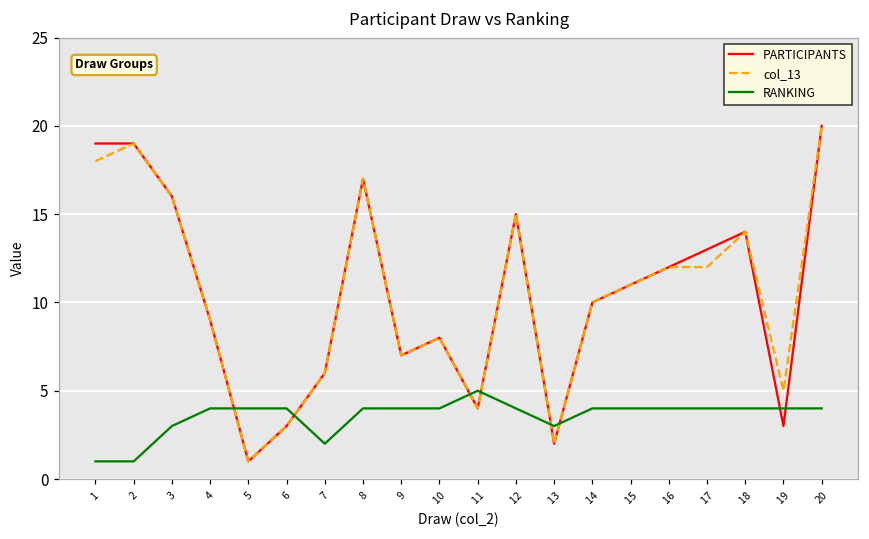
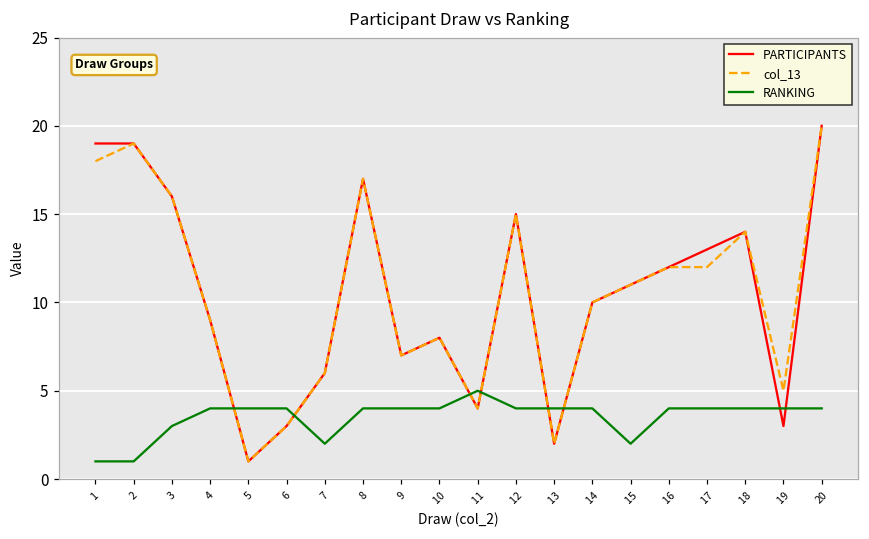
RANKING, 13: 3 -> 4
RANKING, 15: 4 -> 2
